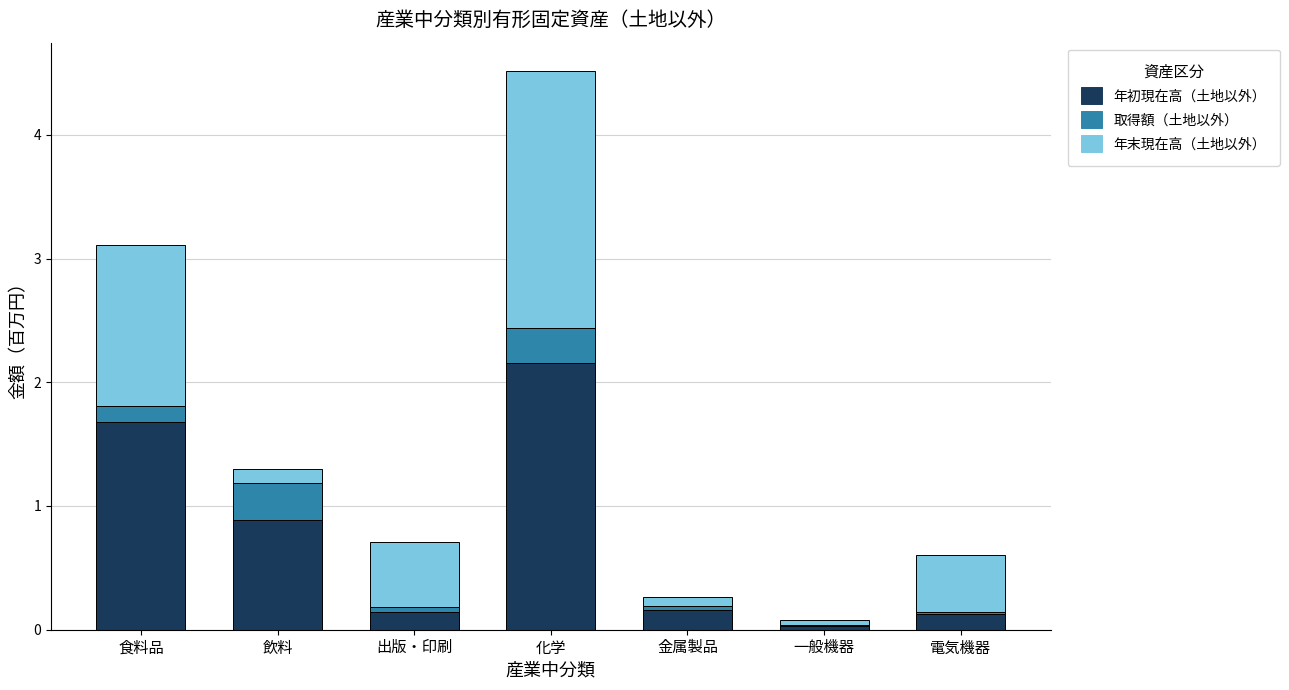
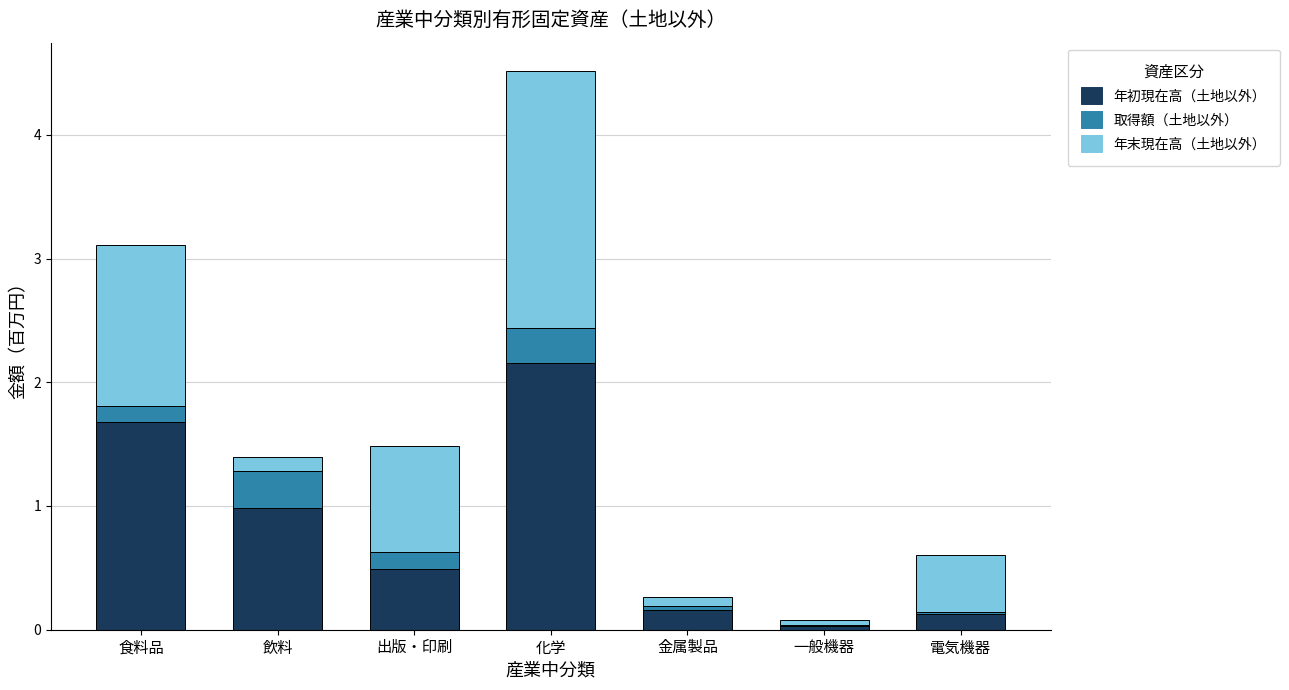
年初現在高（土地以外）, 飲料: 0.89 -> 0.99
年初現在高（土地以外）, 出版・印刷: 0.14 -> 0.49
取得額（土地以外）, 出版・印刷: 0.04 -> 0.13
年末現在高（土地以外）, 出版・印刷: 0.53 -> 0.86
